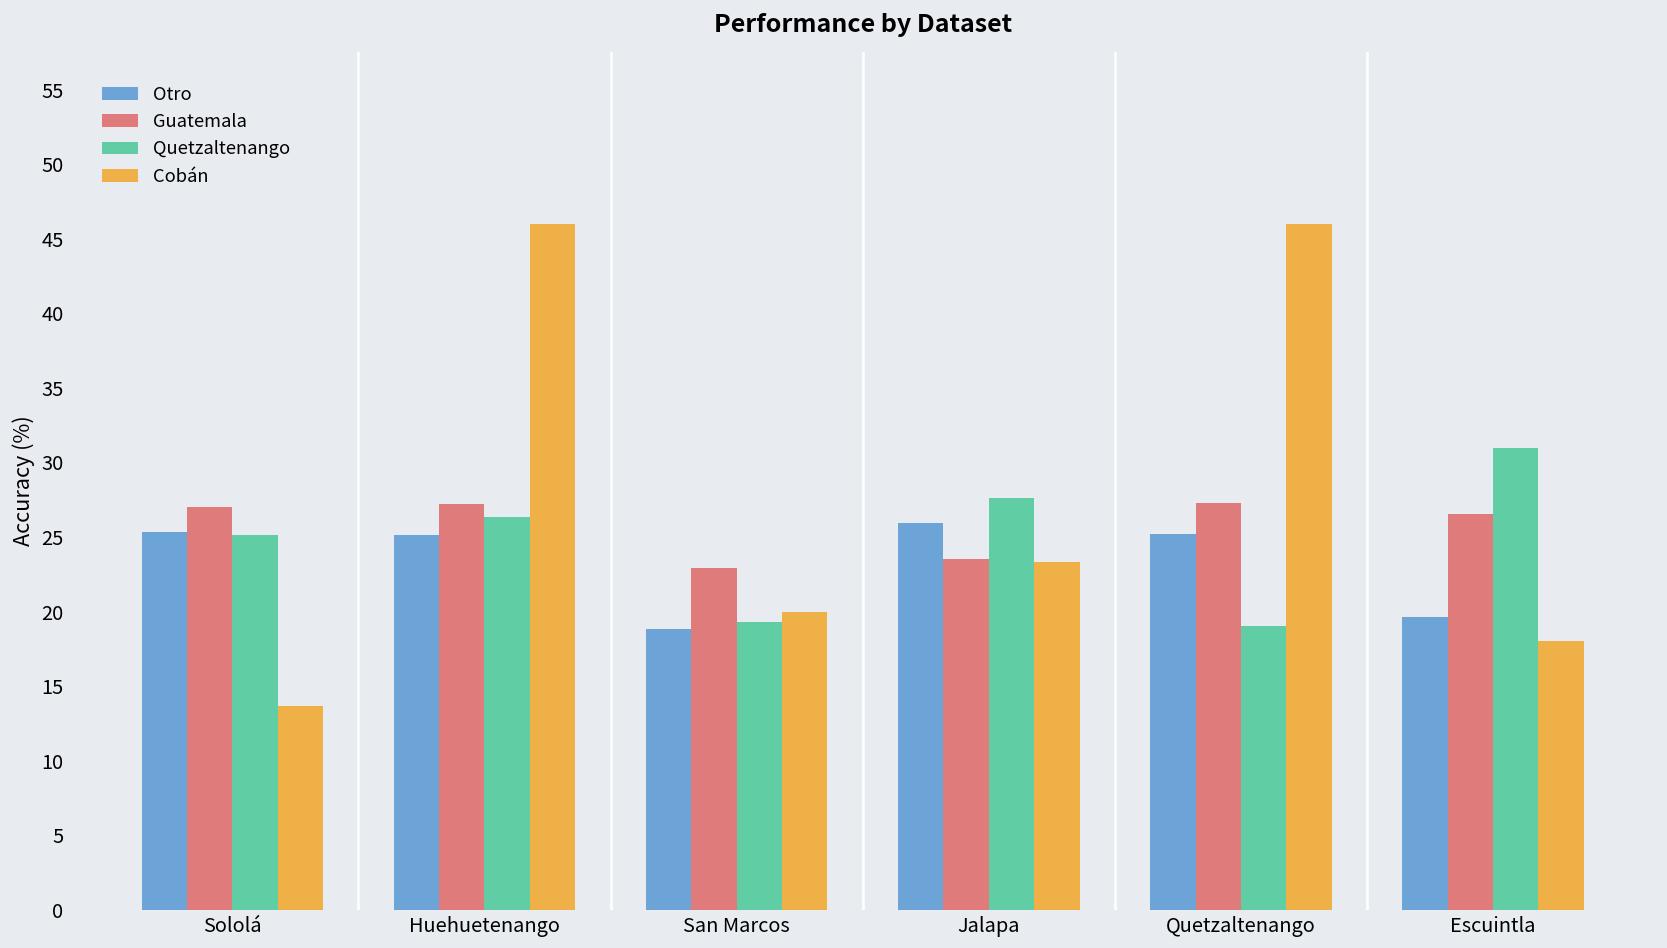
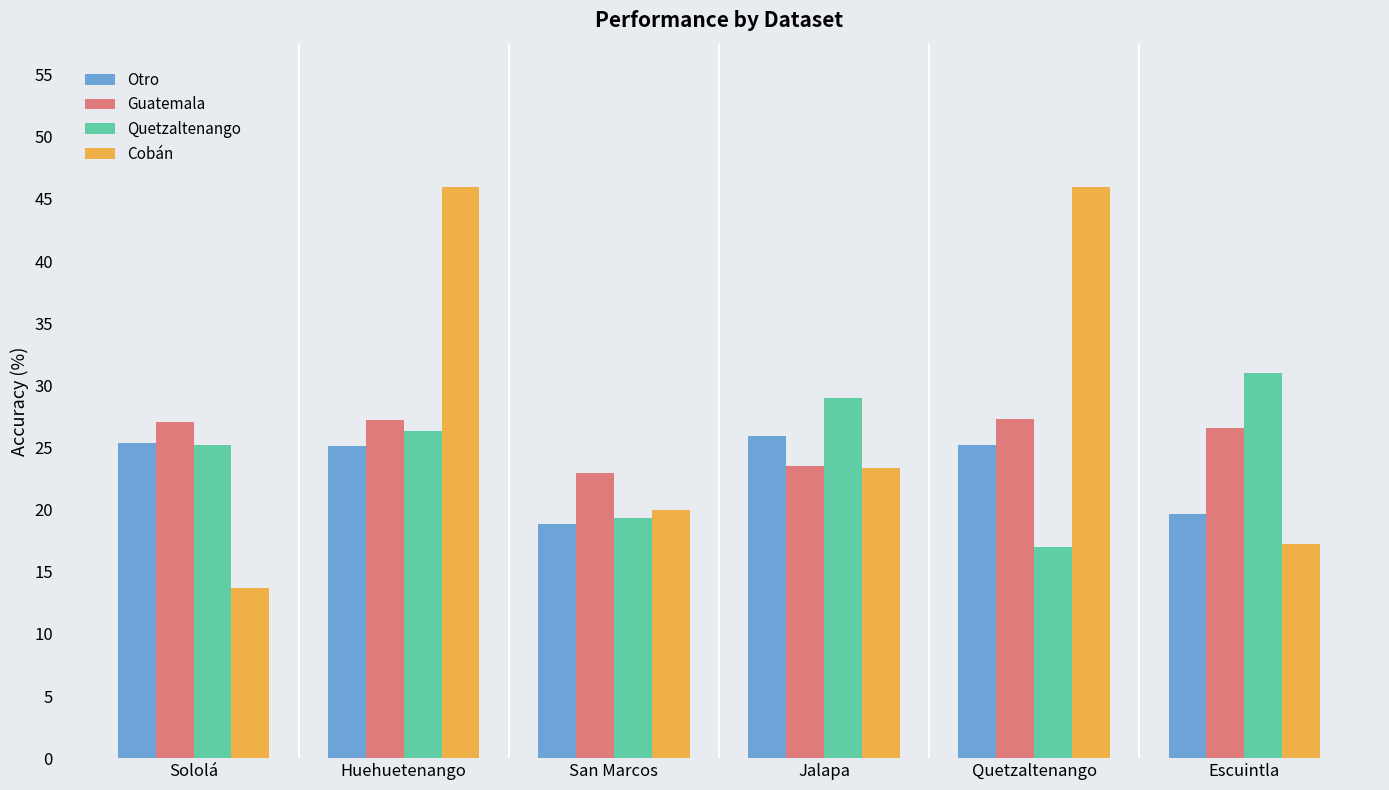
Quetzaltenango, Jalapa: 27.6 -> 29.0
Quetzaltenango, Quetzaltenango: 19 -> 17
Cobán, Escuintla: 18.0 -> 17.2
